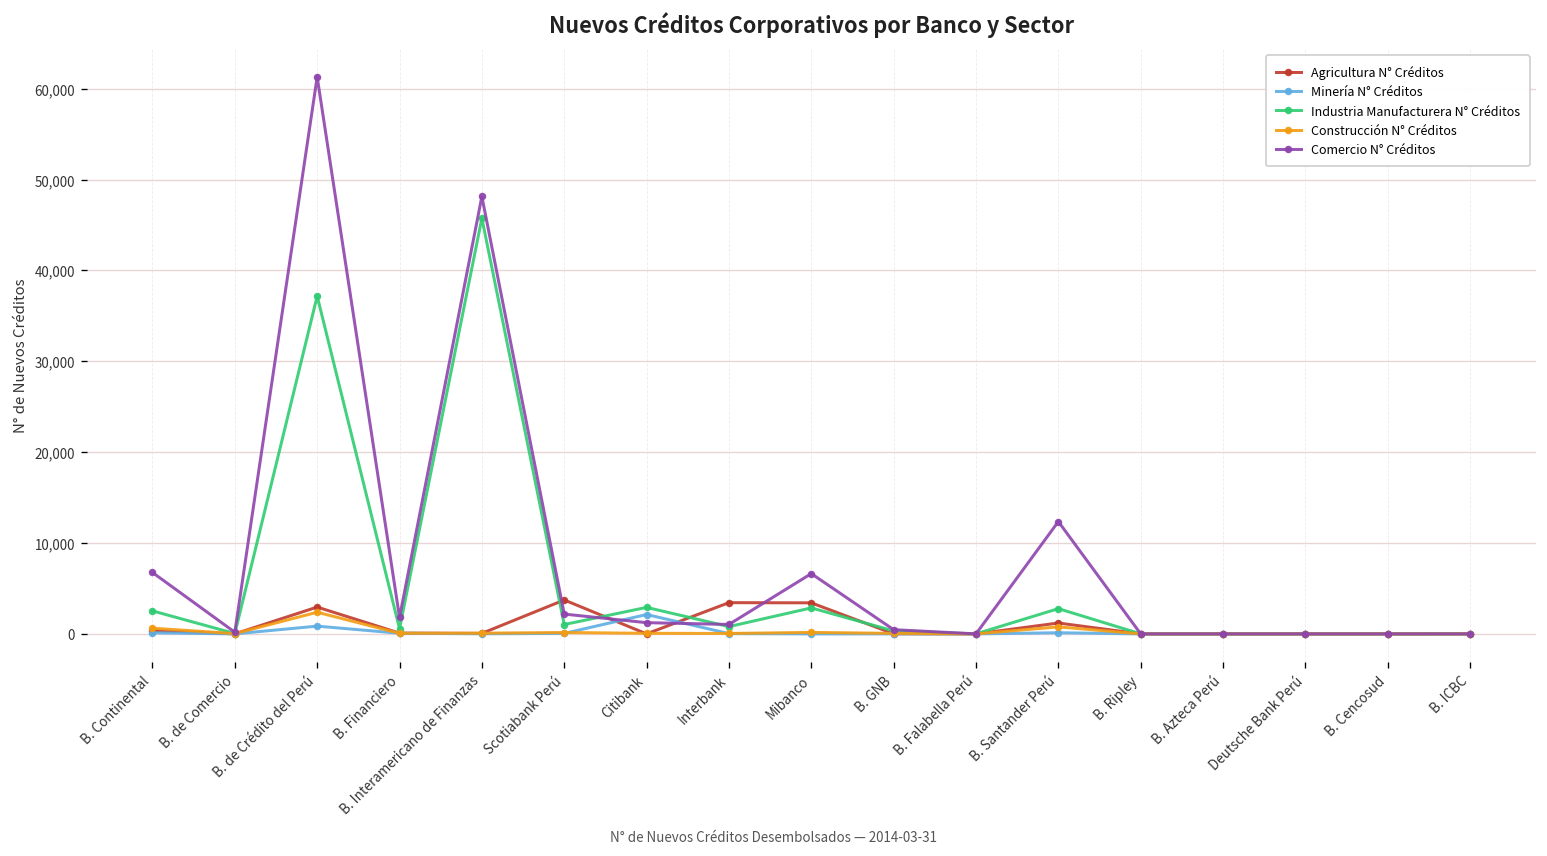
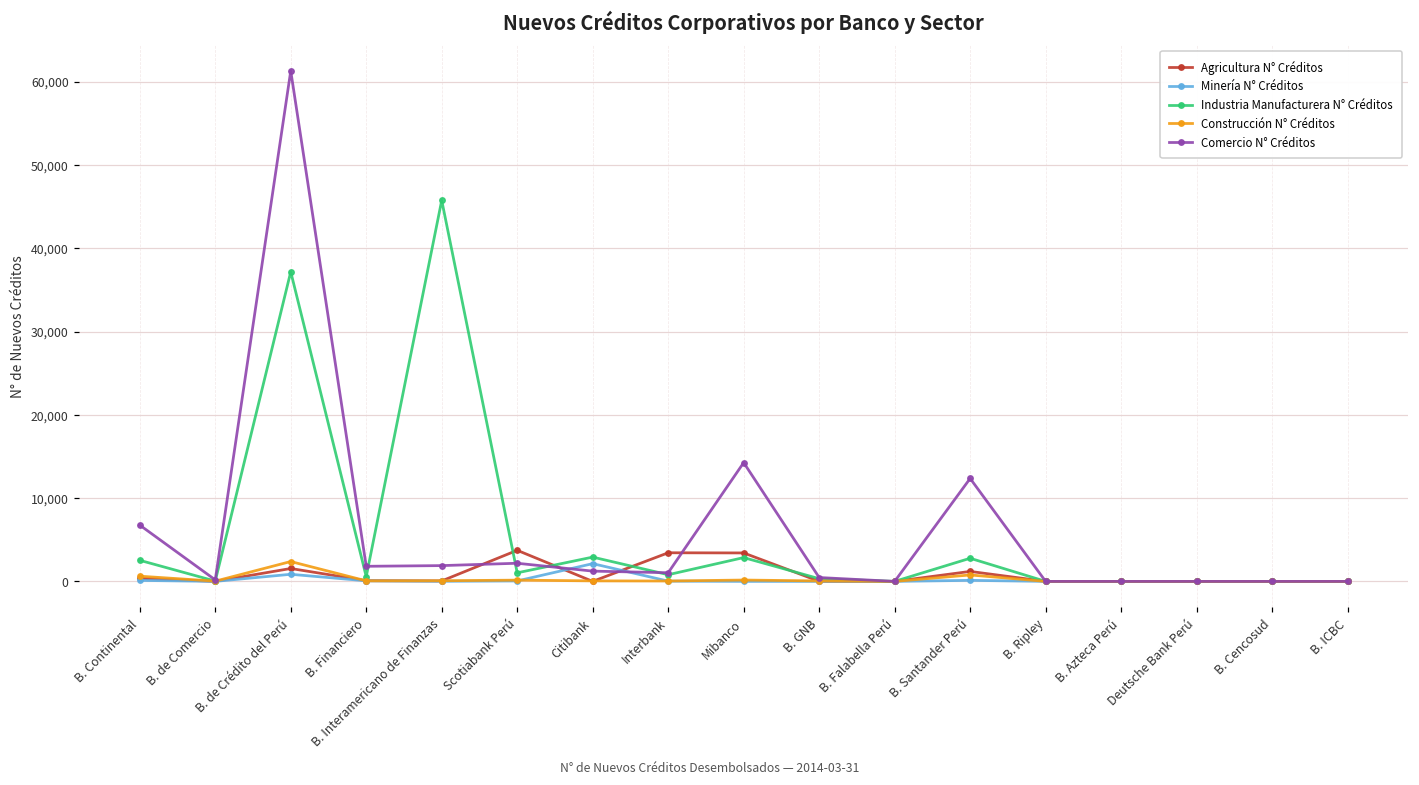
Agricultura N° Créditos, B. de Crédito del Perú: 3,000 -> 2,000
Comercio N° Créditos, B. Interamericano de Finanzas: 48,000 -> 2,000
Comercio N° Créditos, Mibanco: 7,000 -> 14,000
